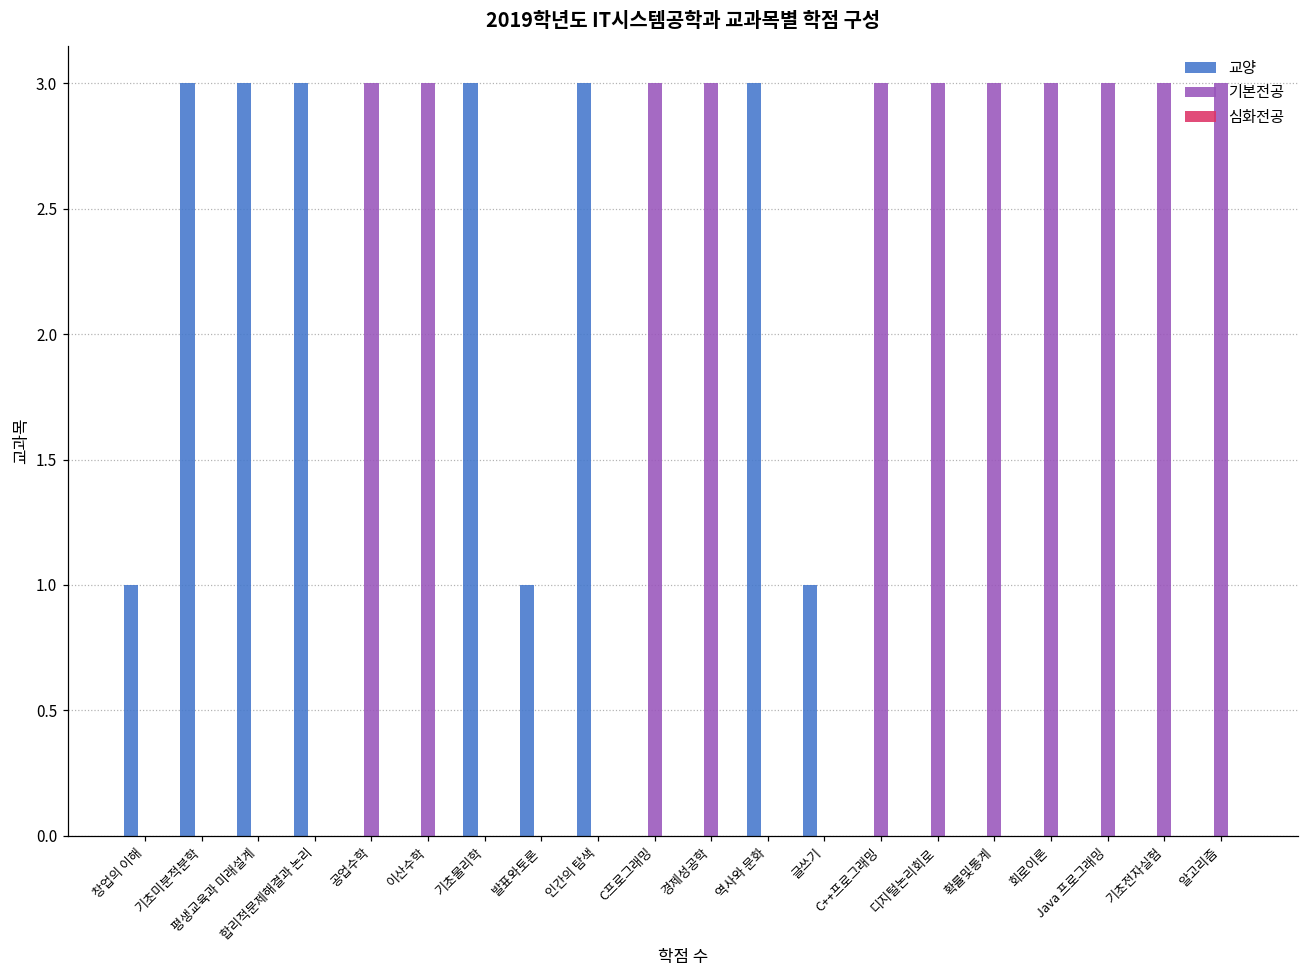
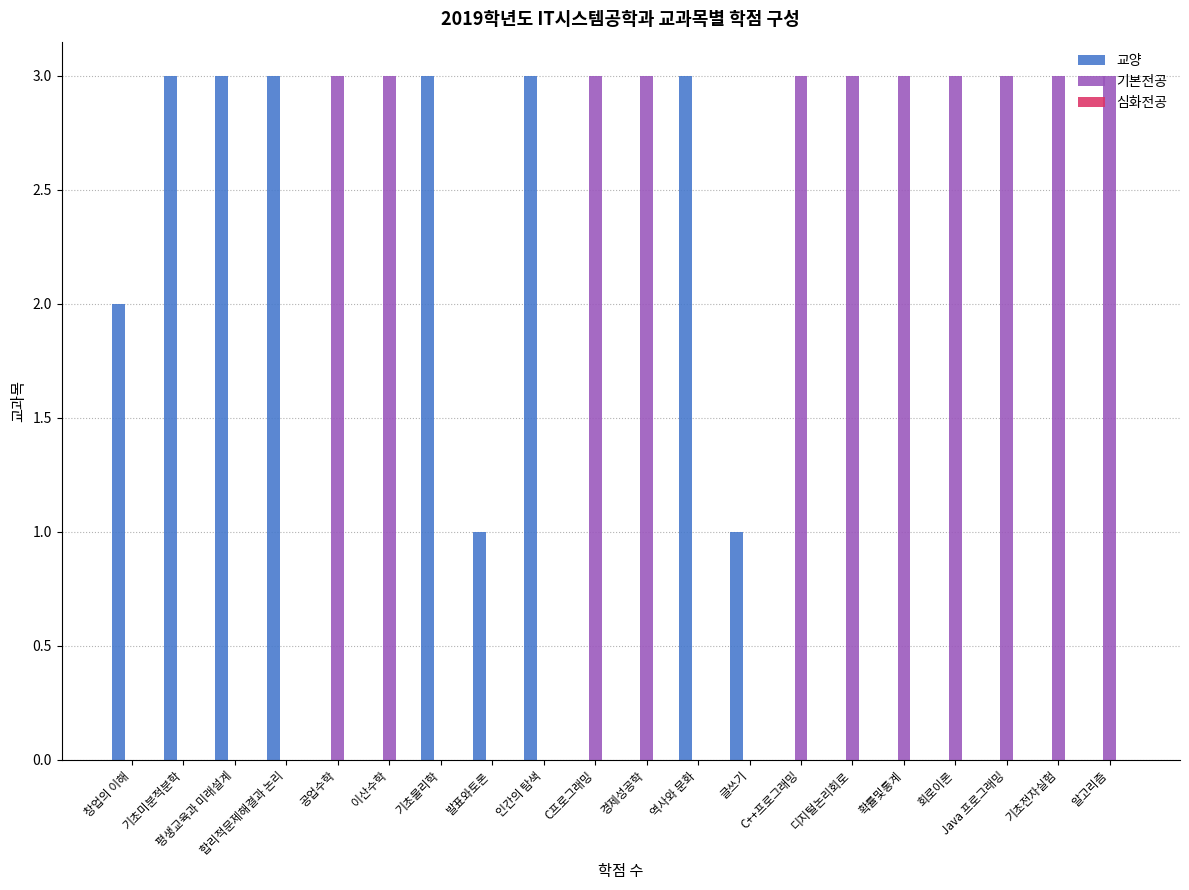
교양, 창업의 이해: 1 -> 2
